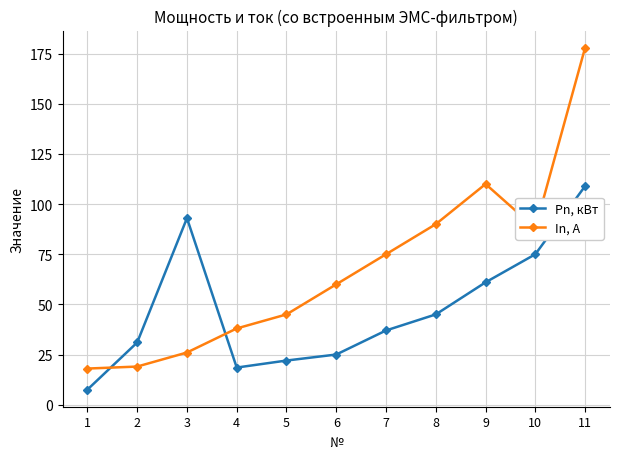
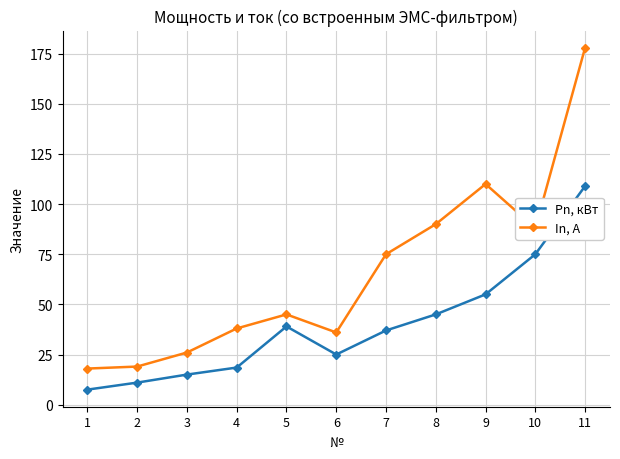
Pn, кВт, 2: 31 -> 11
Pn, кВт, 3: 93 -> 15
Pn, кВт, 5: 22 -> 39
In, А, 6: 60 -> 36
Pn, кВт, 9: 61 -> 55
